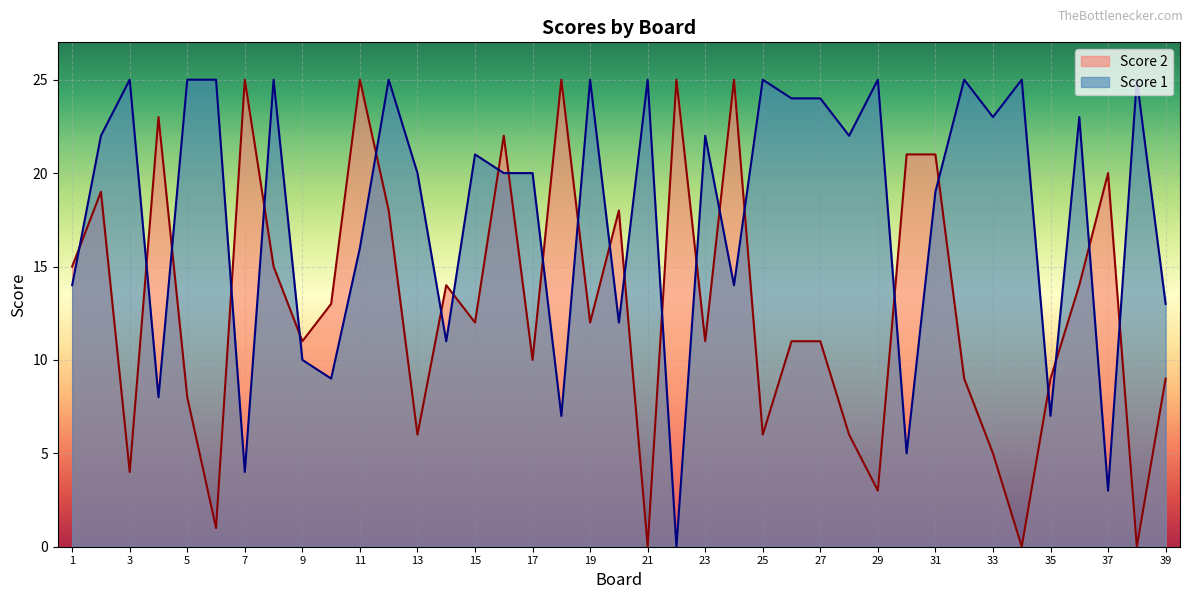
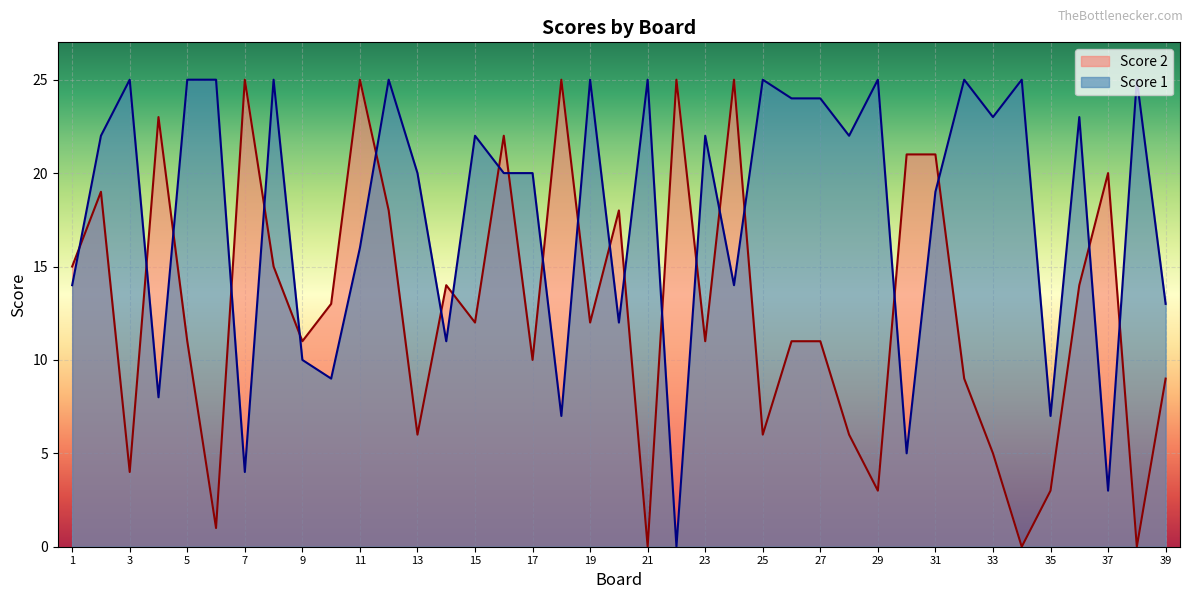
Score 2, 5: 8 -> 11
Score 1, 15: 21 -> 22
Score 2, 35: 9 -> 3
